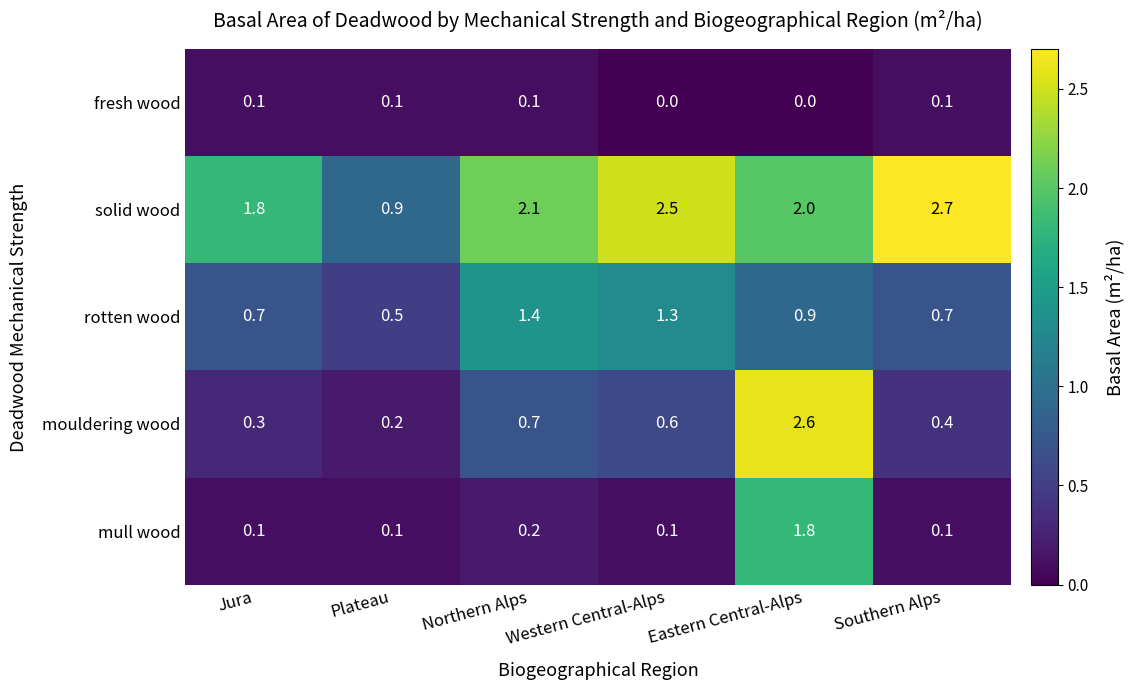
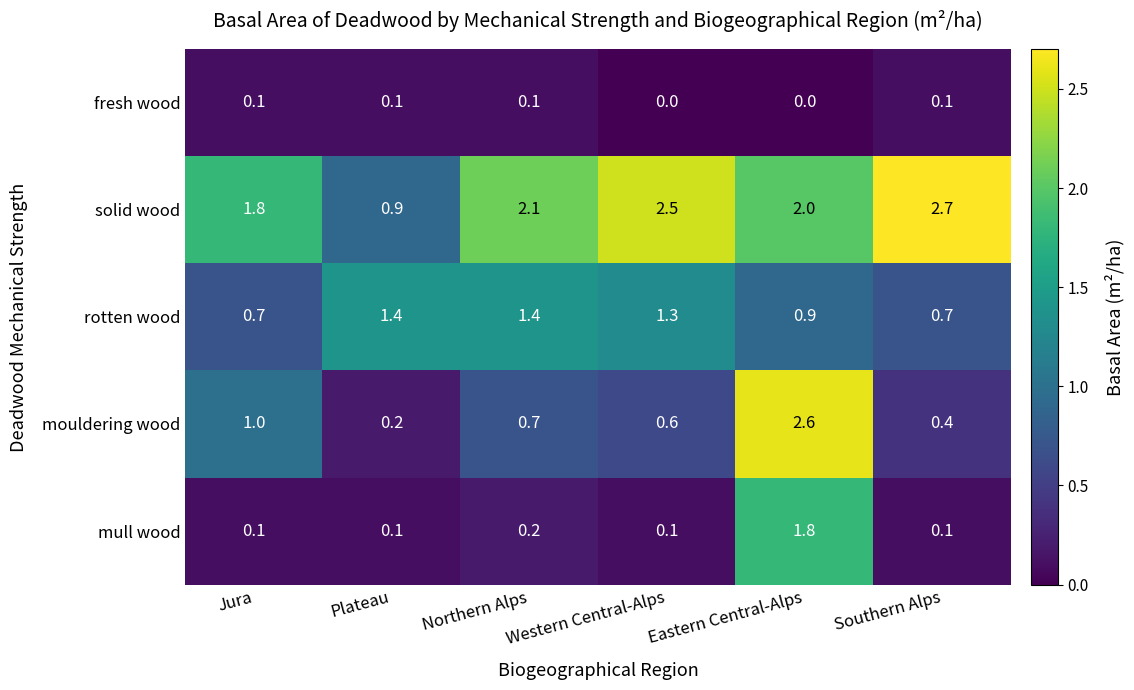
rotten wood, Plateau: 0.5 -> 1.4
mouldering wood, Jura: 0.3 -> 1.0
